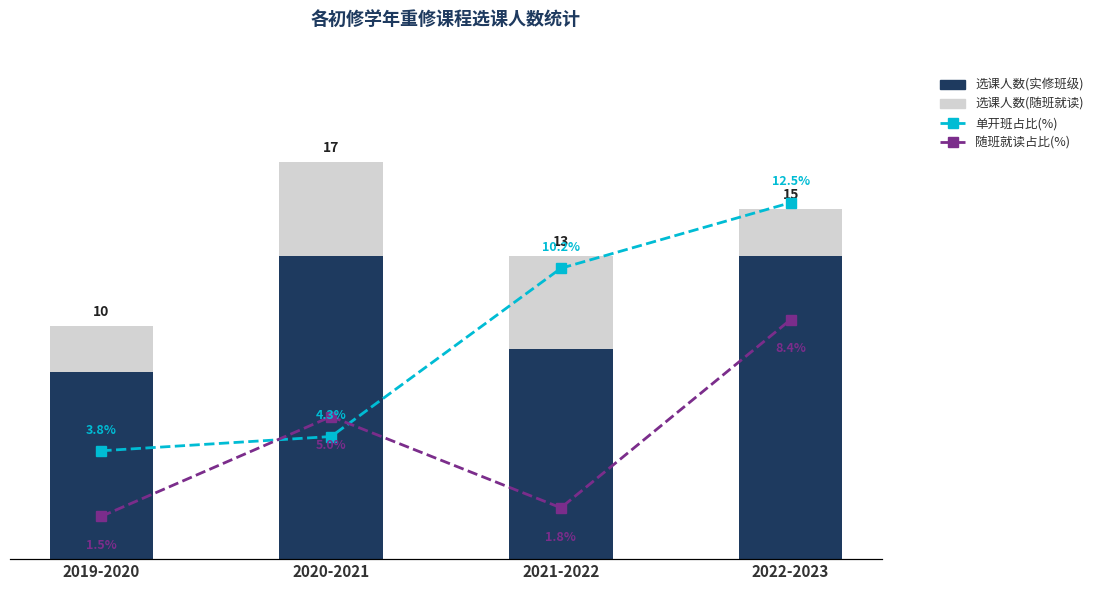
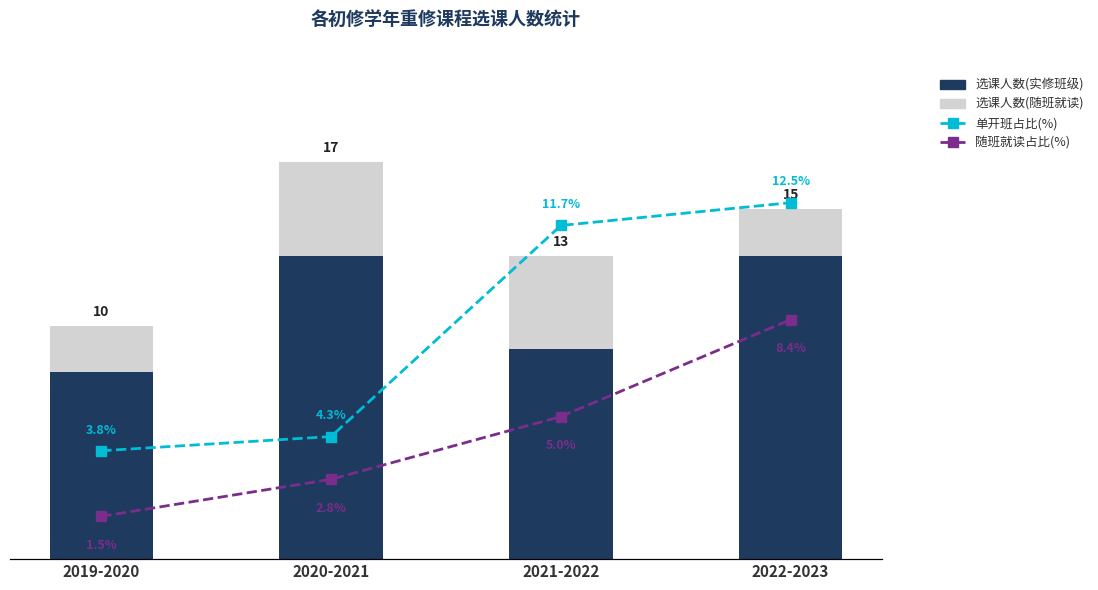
随班就读占比(%), 2020-2021: 5.0% -> 2.8%
单开班占比(%), 2021-2022: 10.2% -> 11.7%
随班就读占比(%), 2021-2022: 1.8% -> 5.0%
